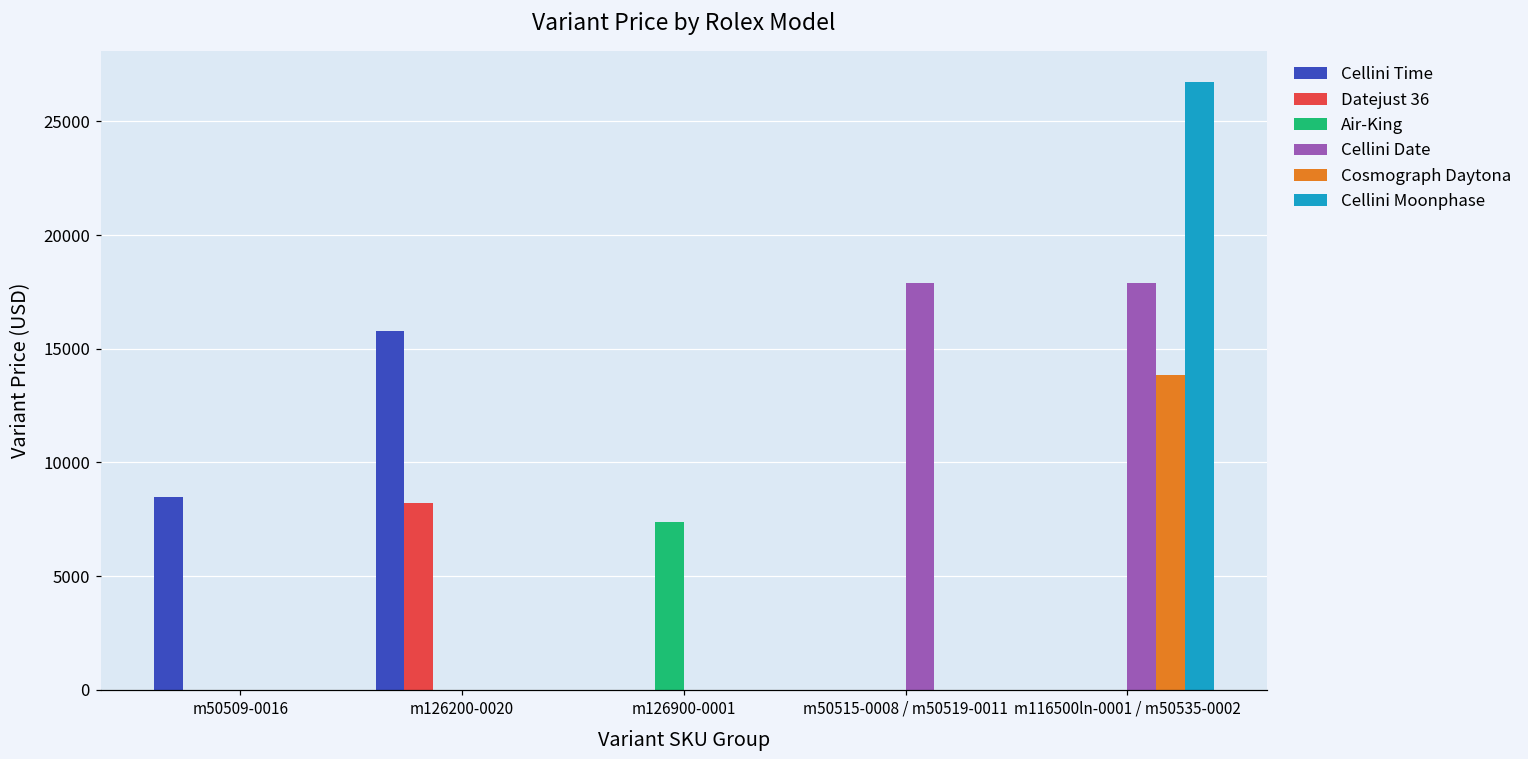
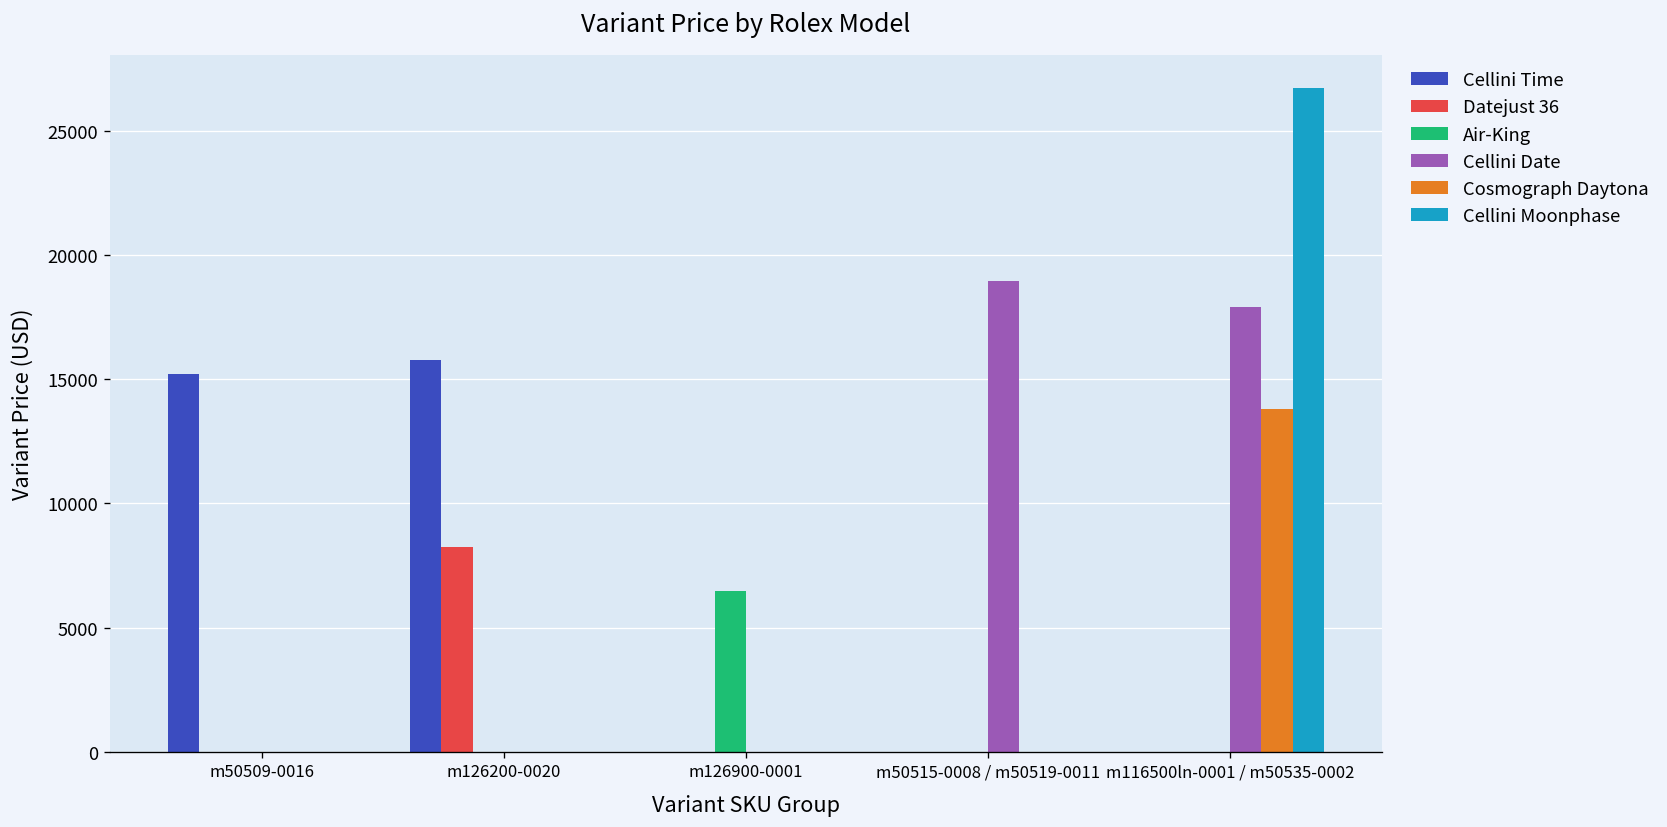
Cellini Time, m50509-0016: 8500 -> 15200
Air-King, m126900-0001: 7400 -> 6500
Cellini Date, m50515-0008 / m50519-0011: 17900 -> 19000
